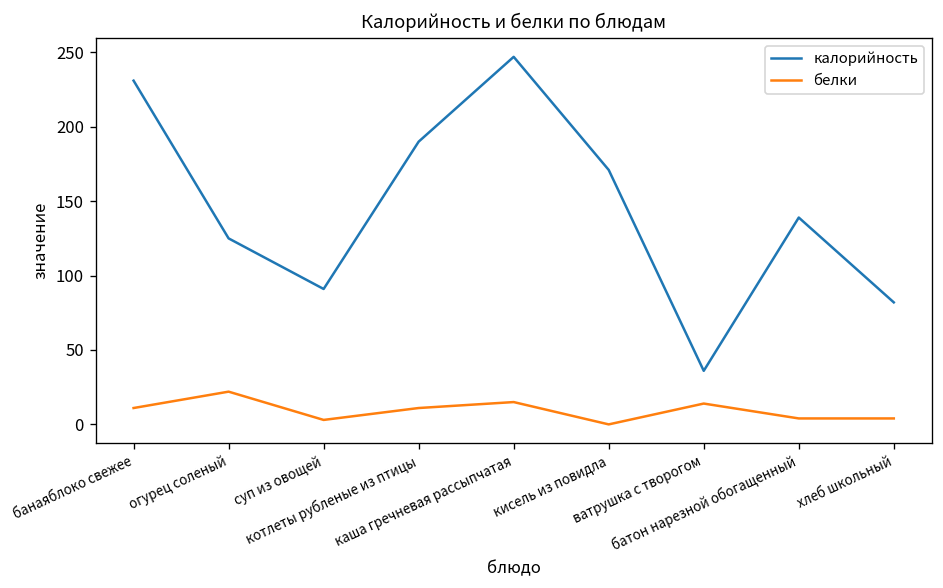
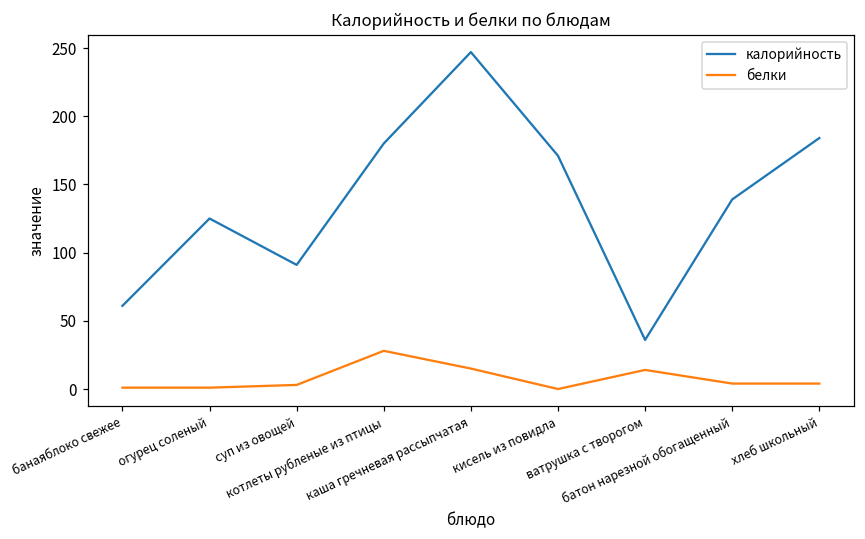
калорийность, банаяблоко свежее: 231 -> 61
белки, банаяблоко свежее: 11 -> 1
белки, огурец соленый: 22 -> 1
калорийность, котлеты рубленые из птицы: 190 -> 180
белки, котлеты рубленые из птицы: 11 -> 28
калорийность, хлеб школьный: 82 -> 184
